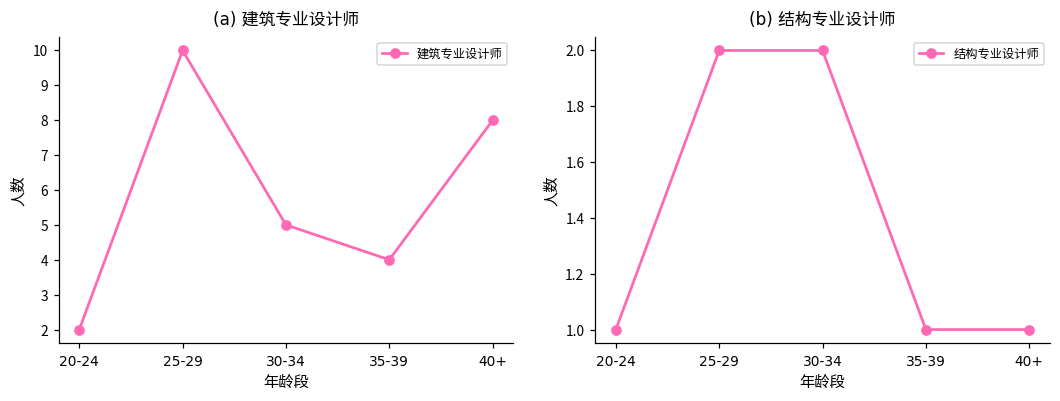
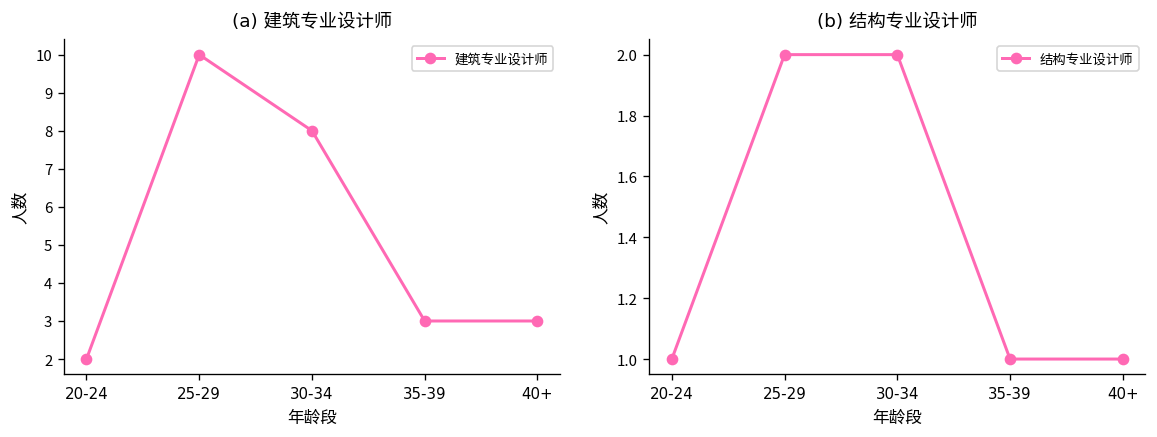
(a) 建筑专业设计师, 30-34: 5 -> 8
(a) 建筑专业设计师, 35-39: 4 -> 3
(a) 建筑专业设计师, 40+: 8 -> 3
